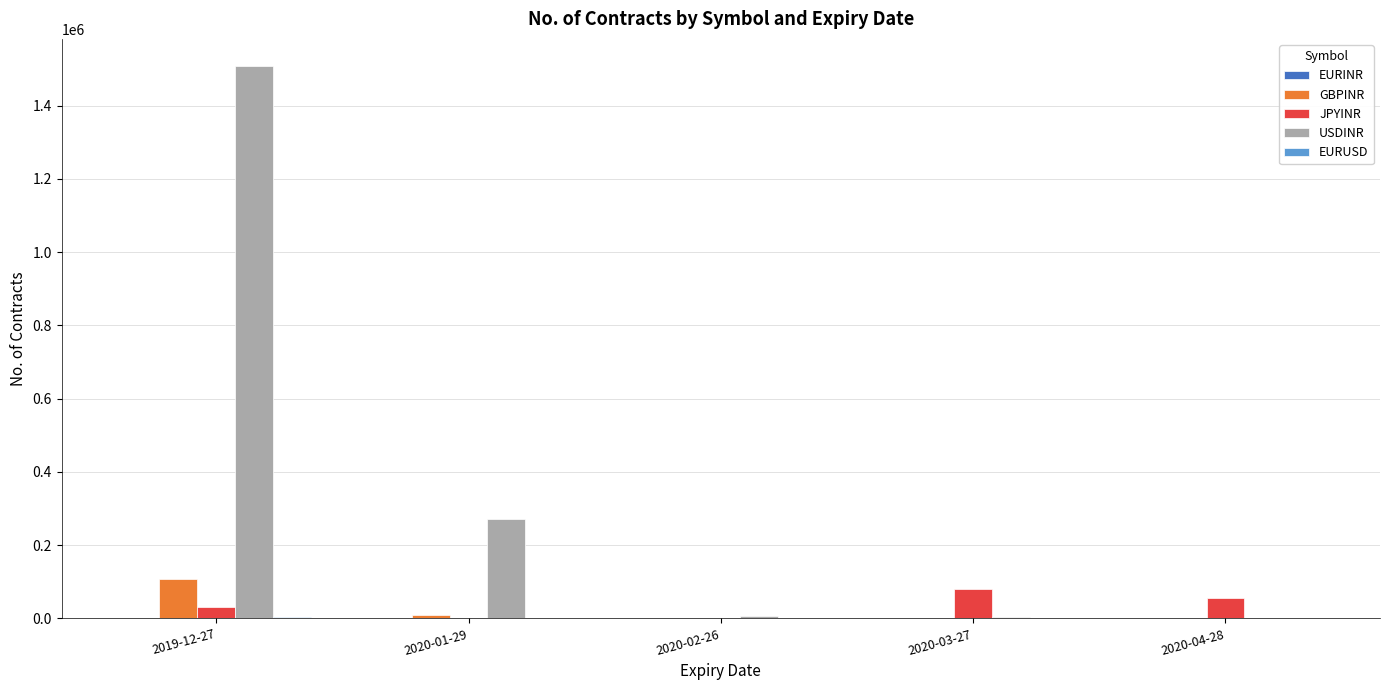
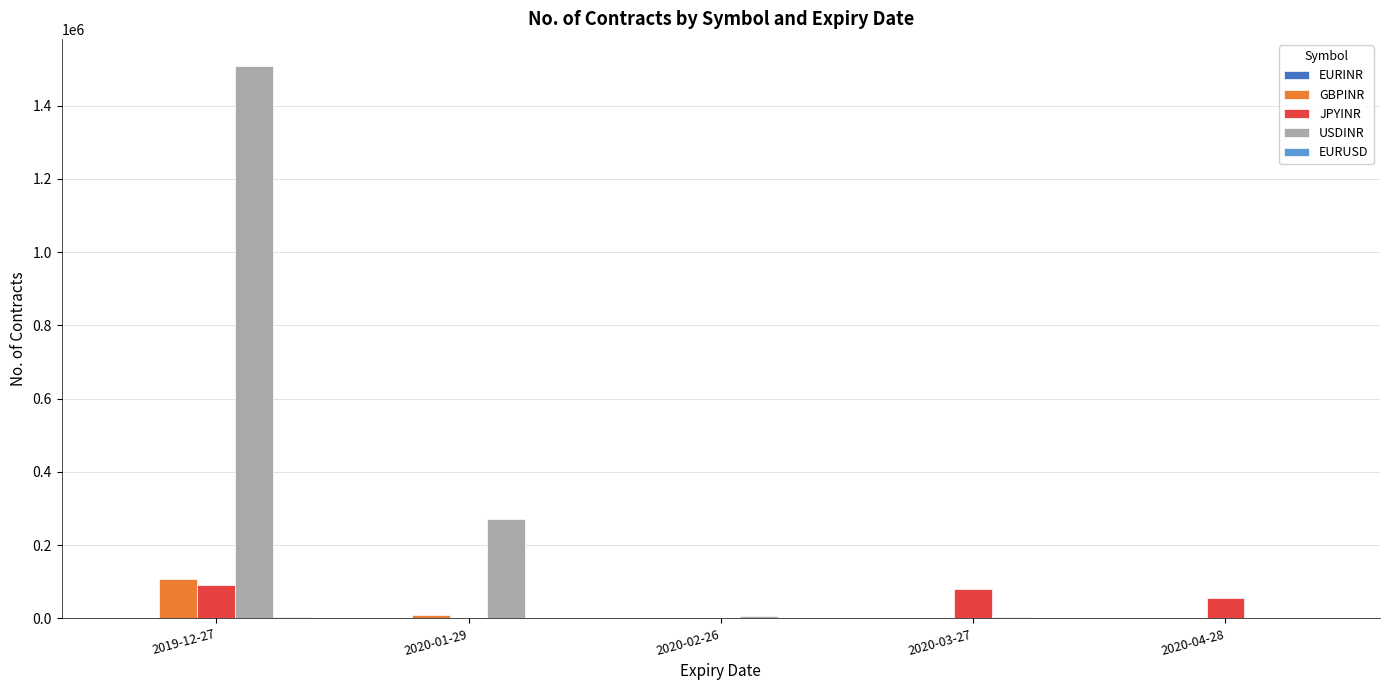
JPYINR, 2019-12-27: 30000 -> 90000
